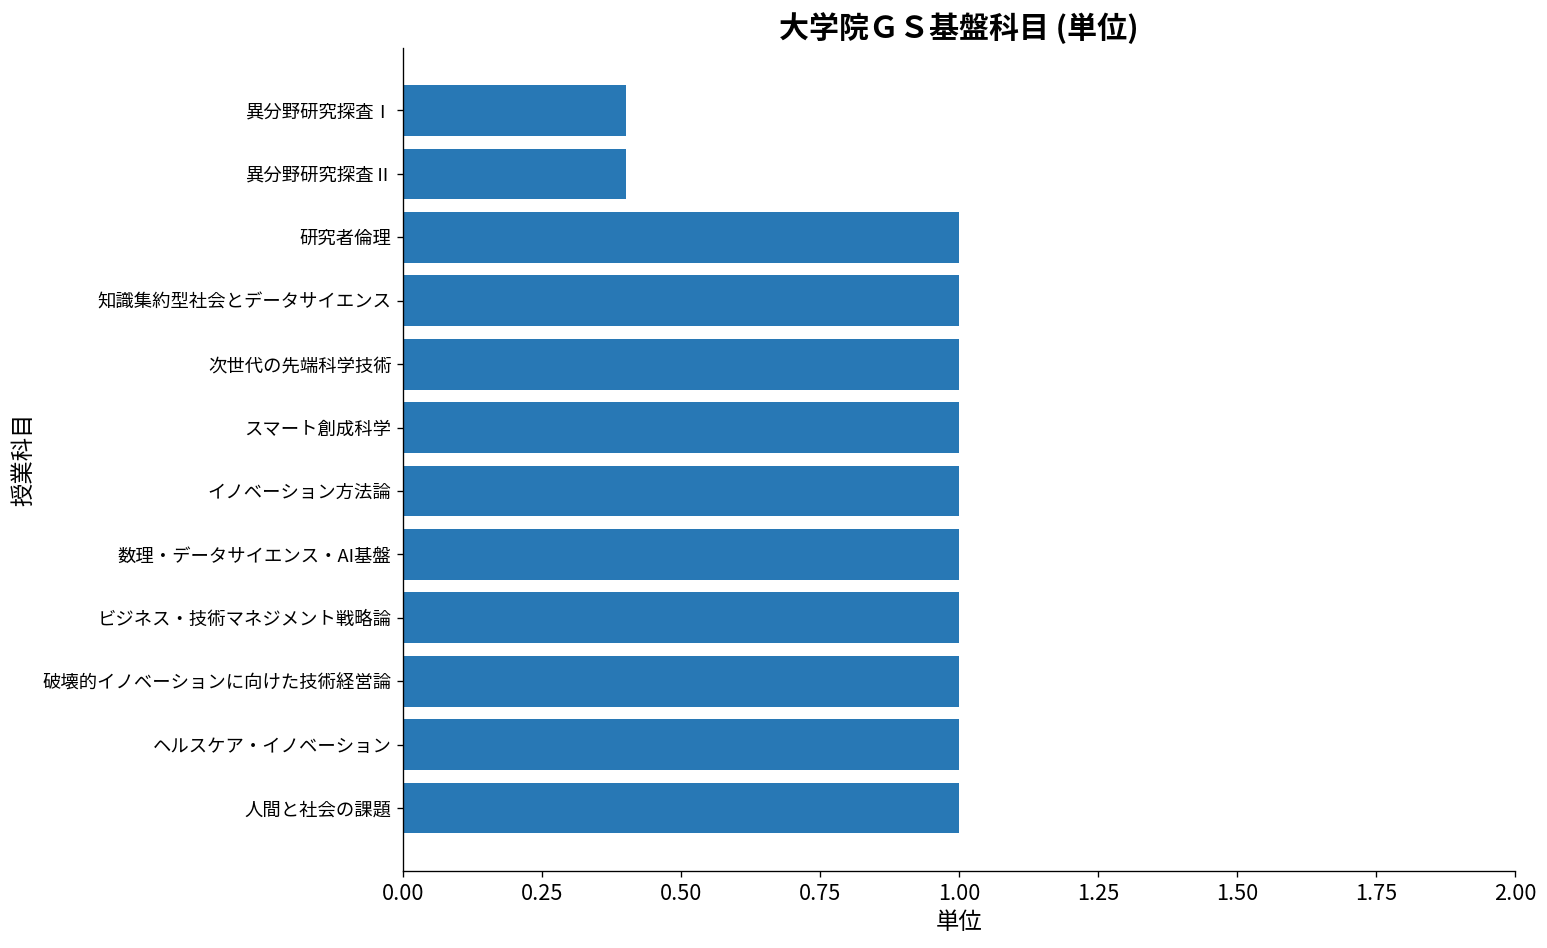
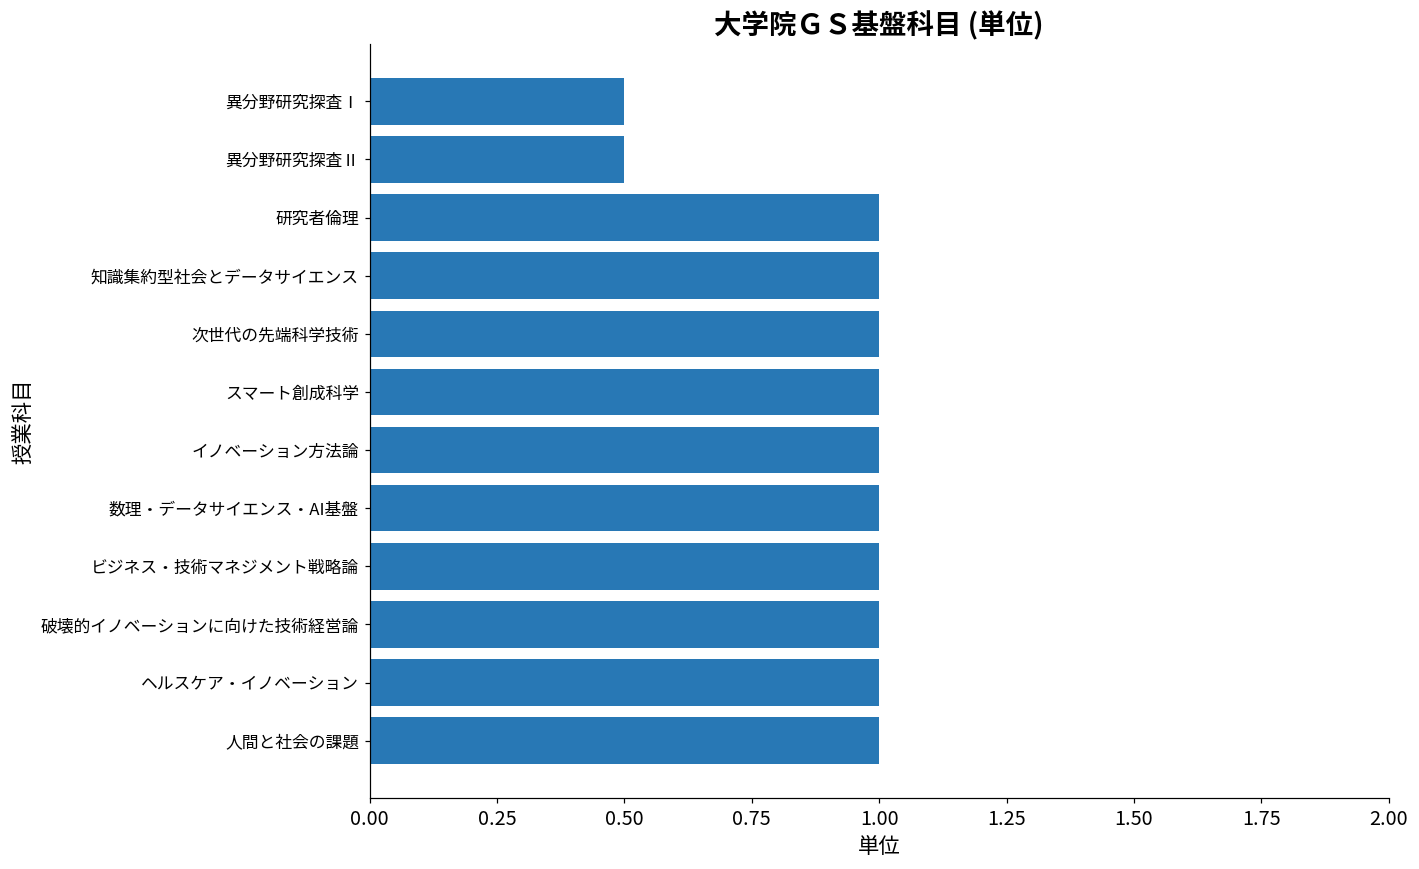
異分野研究探査Ⅰ: 0.4 -> 0.5
異分野研究探査Ⅱ: 0.4 -> 0.5
